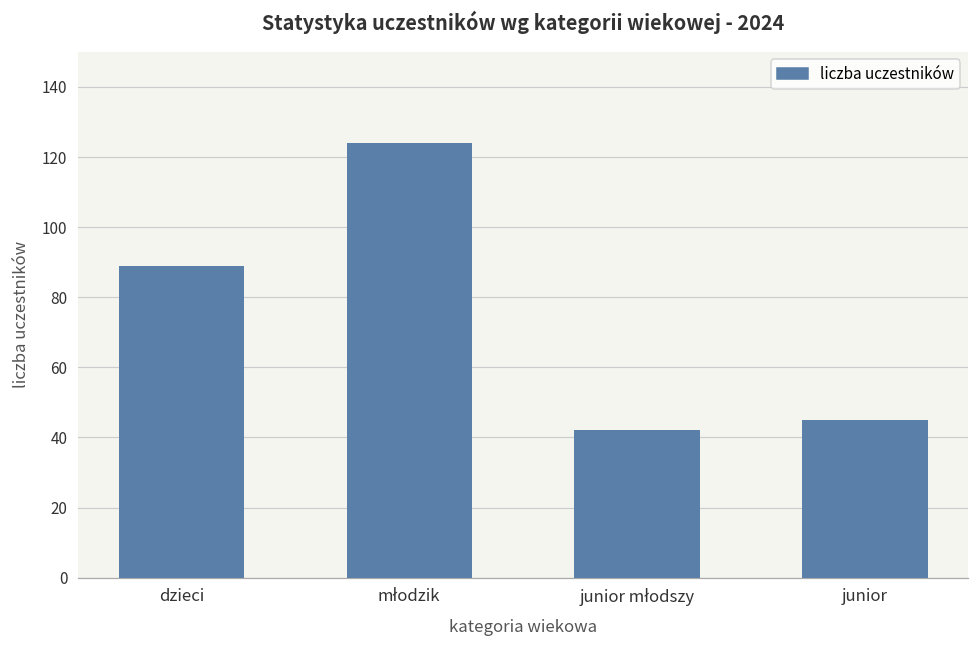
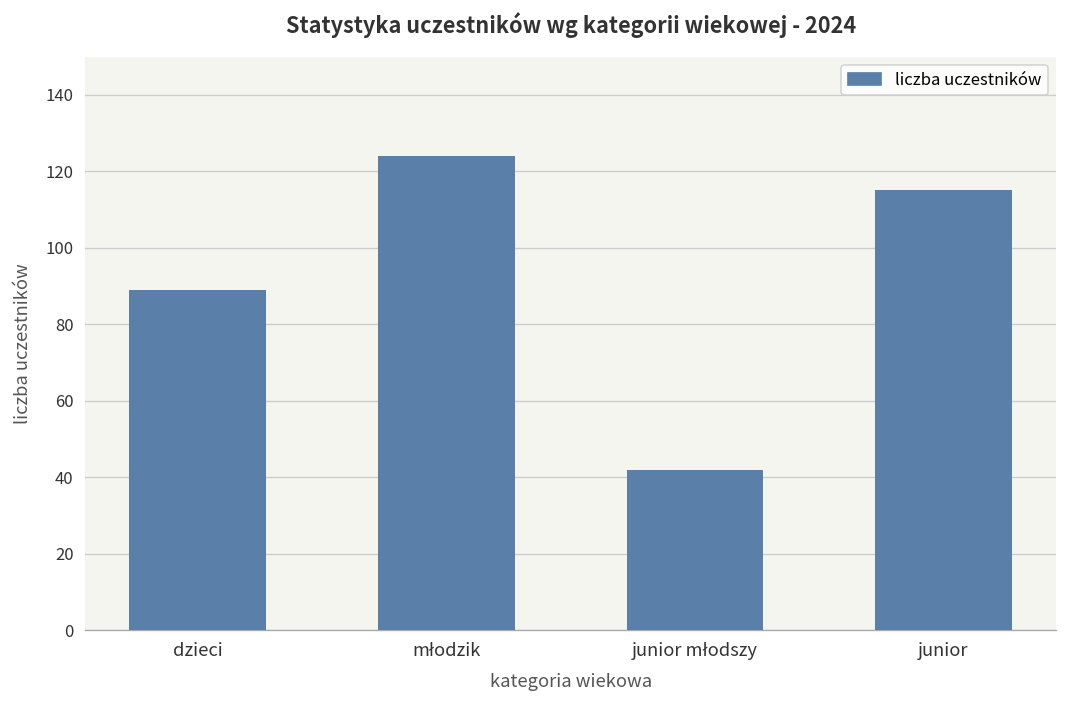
junior: 45 -> 115
